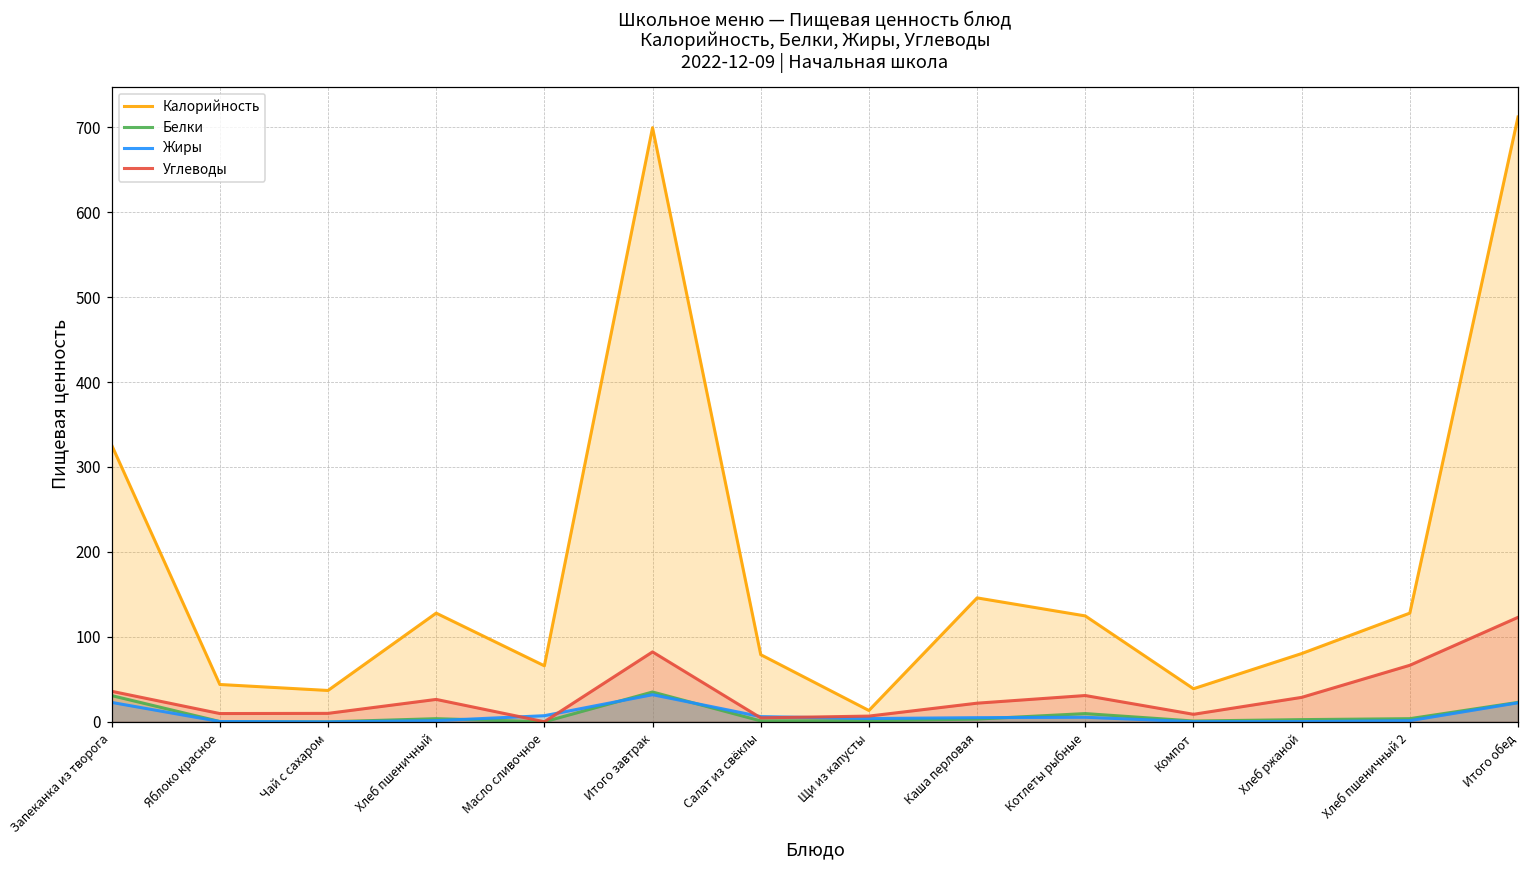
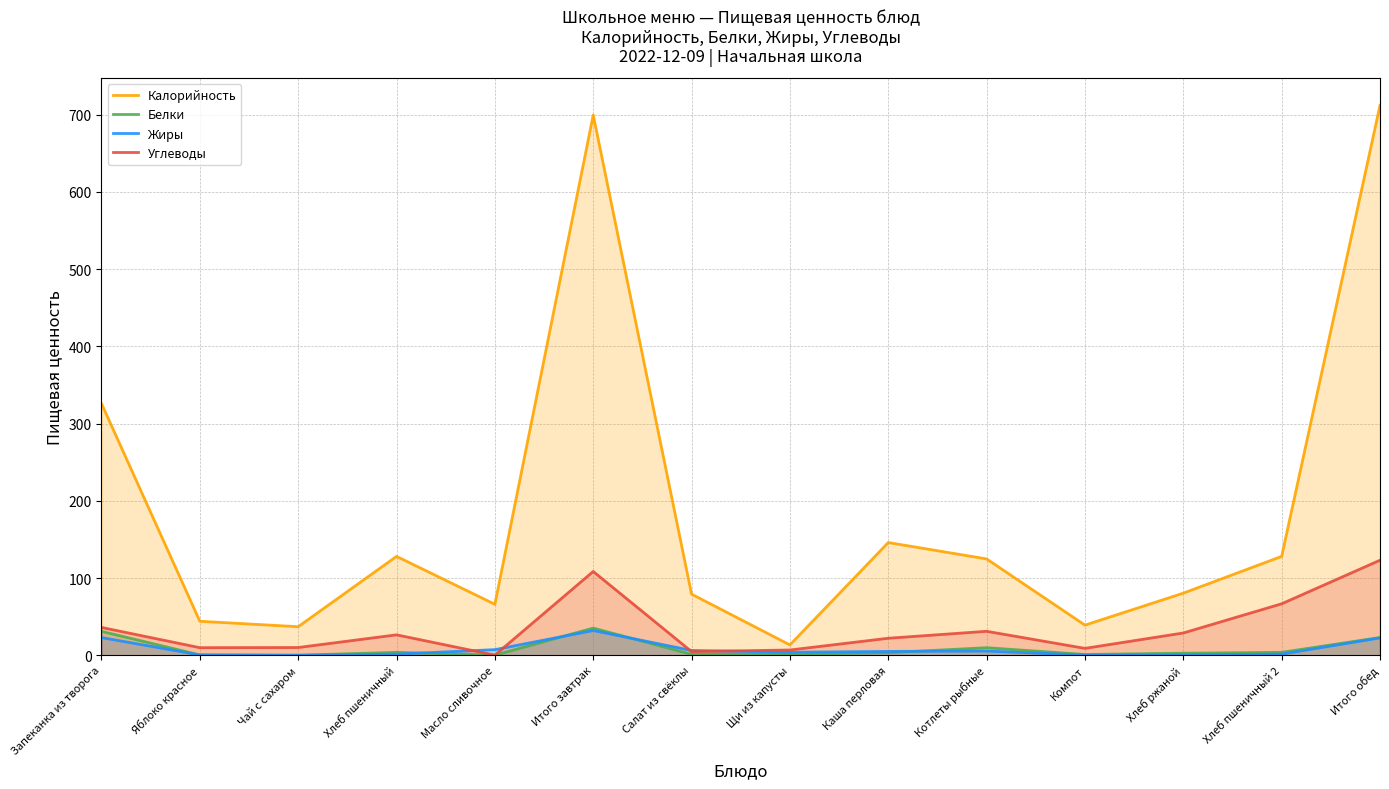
Углеводы, Итого завтрак: 80 -> 110
